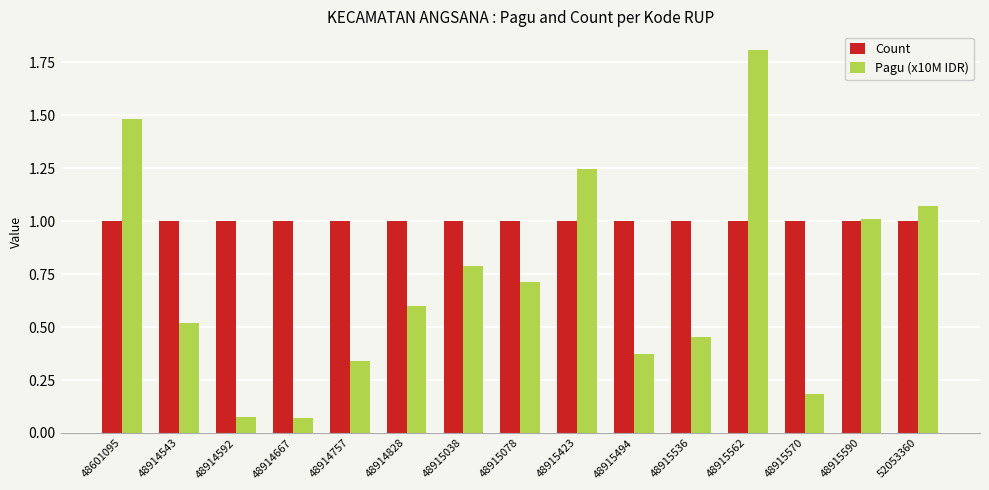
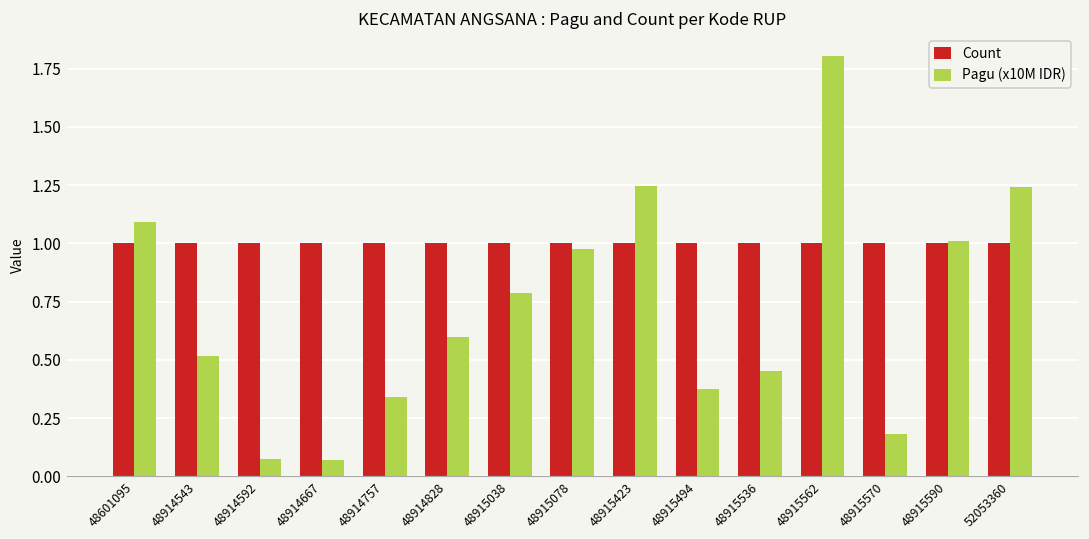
Pagu (x10M IDR), 48601095: 1.48 -> 1.09
Pagu (x10M IDR), 48915078: 0.71 -> 0.98
Pagu (x10M IDR), 52053360: 1.07 -> 1.24
